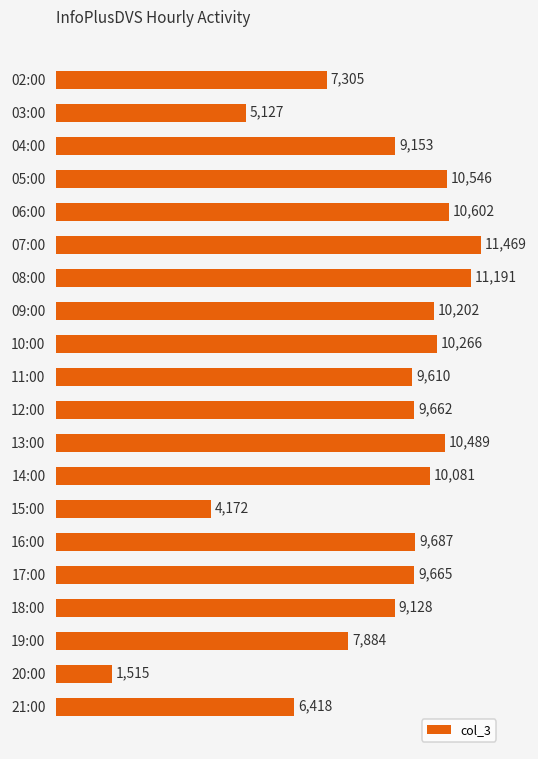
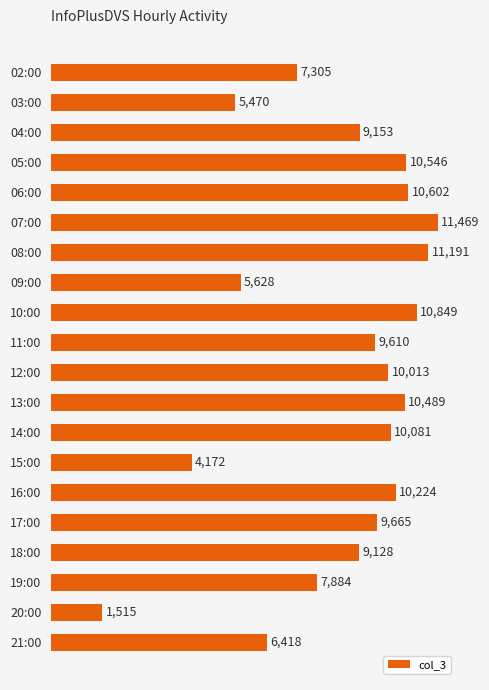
03:00: 5,127 -> 5,470
09:00: 10,202 -> 5,628
10:00: 10,266 -> 10,849
12:00: 9,662 -> 10,013
16:00: 9,687 -> 10,224
